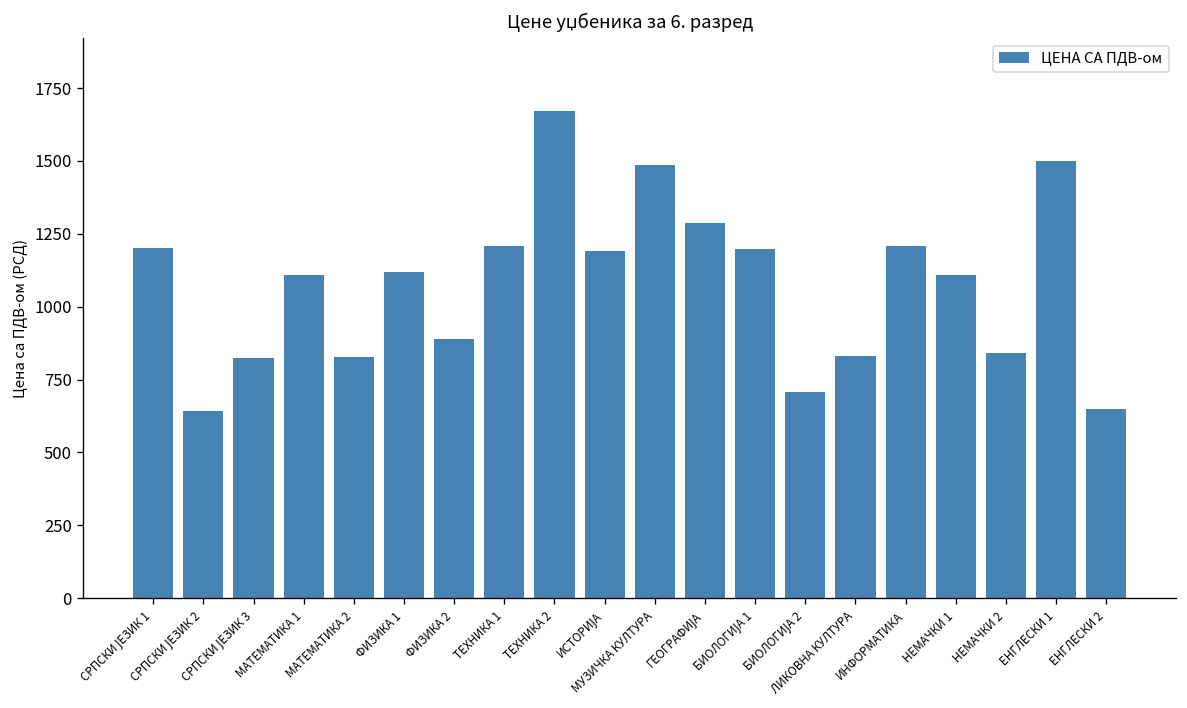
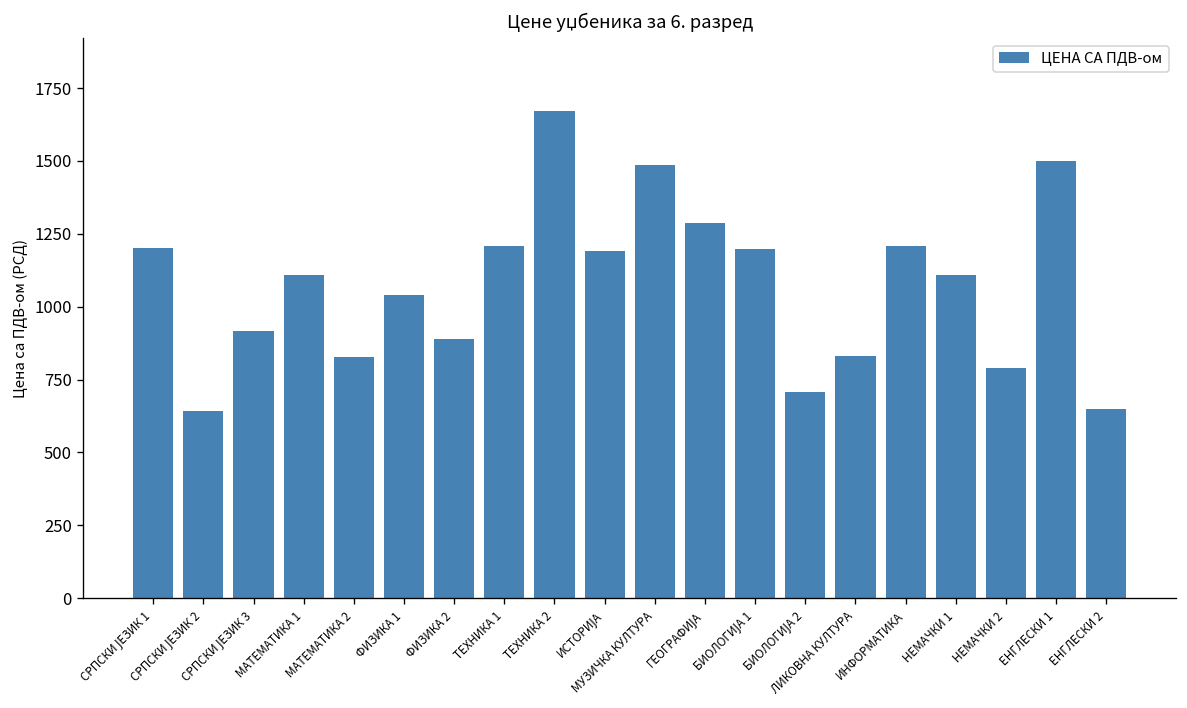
СРПСКИ ЈЕЗИК 3: 830 -> 920
ФИЗИКА 1: 1120 -> 1040
НЕМАЧКИ 2: 840 -> 790
